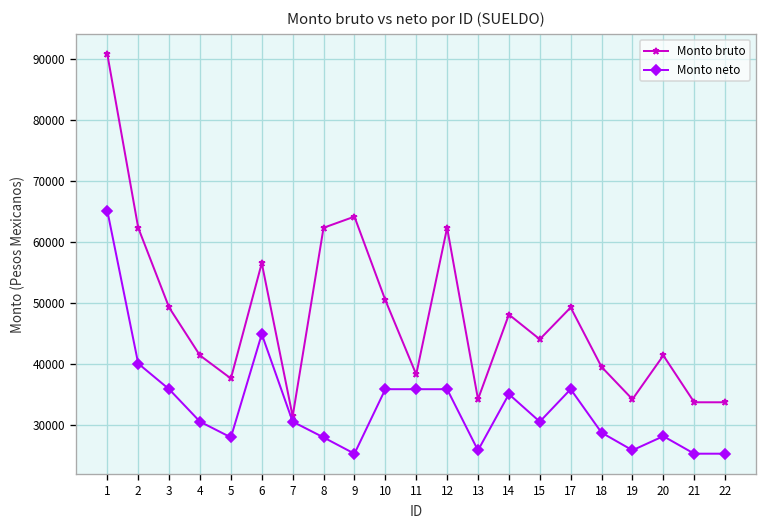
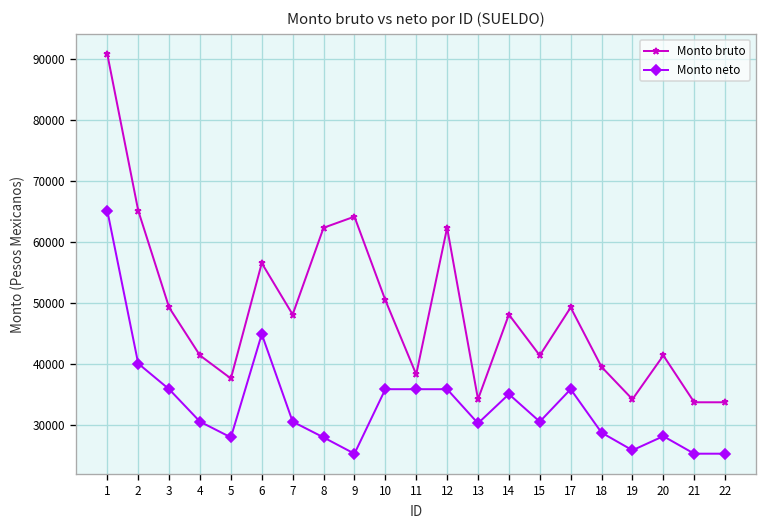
Monto bruto, 2: 62000 -> 65000
Monto bruto, 7: 31000 -> 48000
Monto neto, 13: 26000 -> 30000
Monto bruto, 15: 44000 -> 41000
